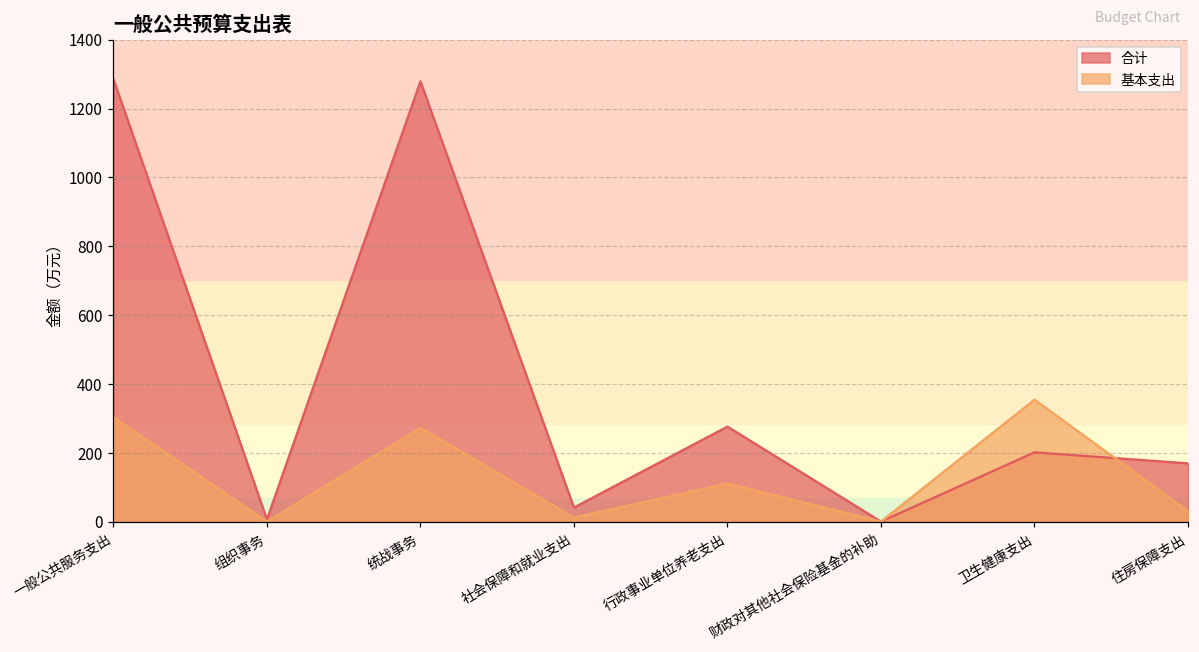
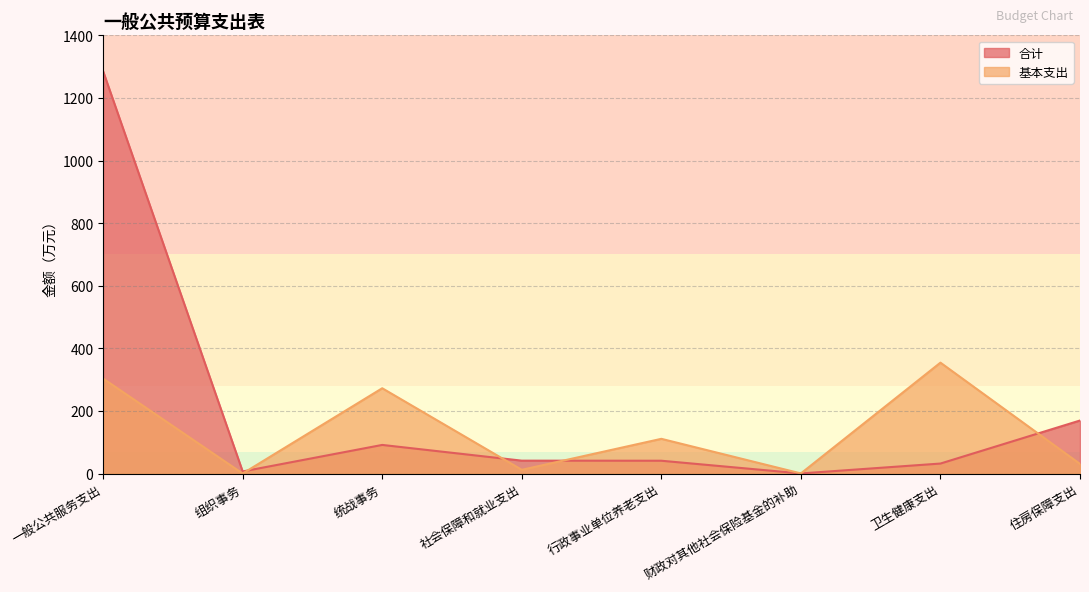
合计, 统战事务: 1280 -> 90
合计, 行政事业单位养老支出: 280 -> 40
合计, 卫生健康支出: 200 -> 30
